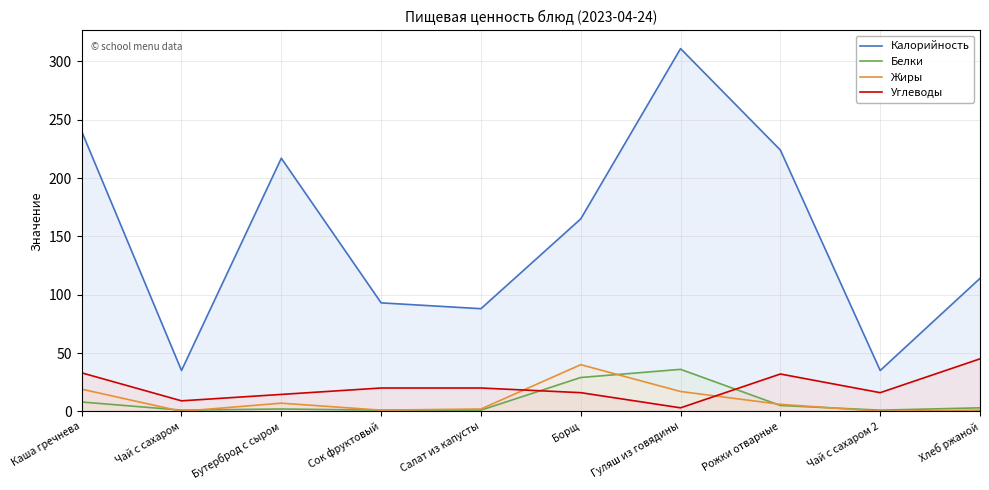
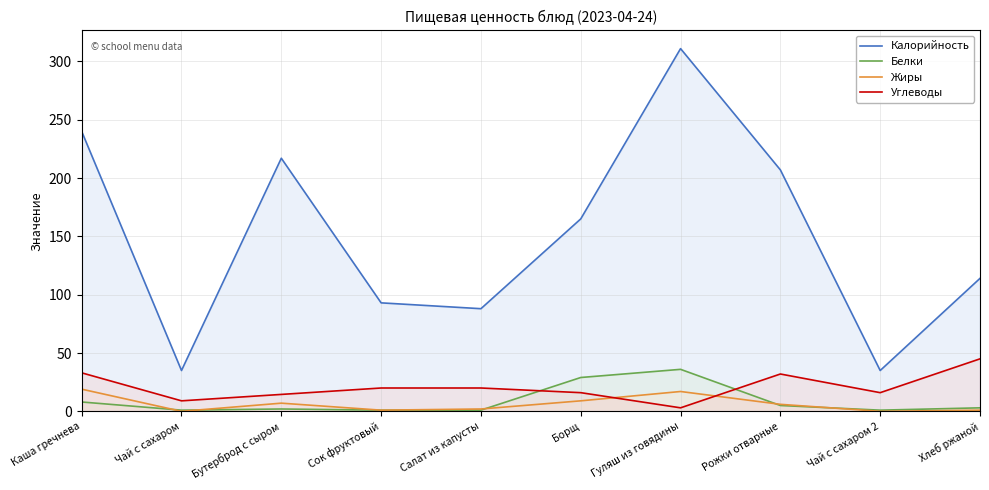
Жиры, Борщ: 40 -> 9
Калорийность, Рожки отварные: 224 -> 207
